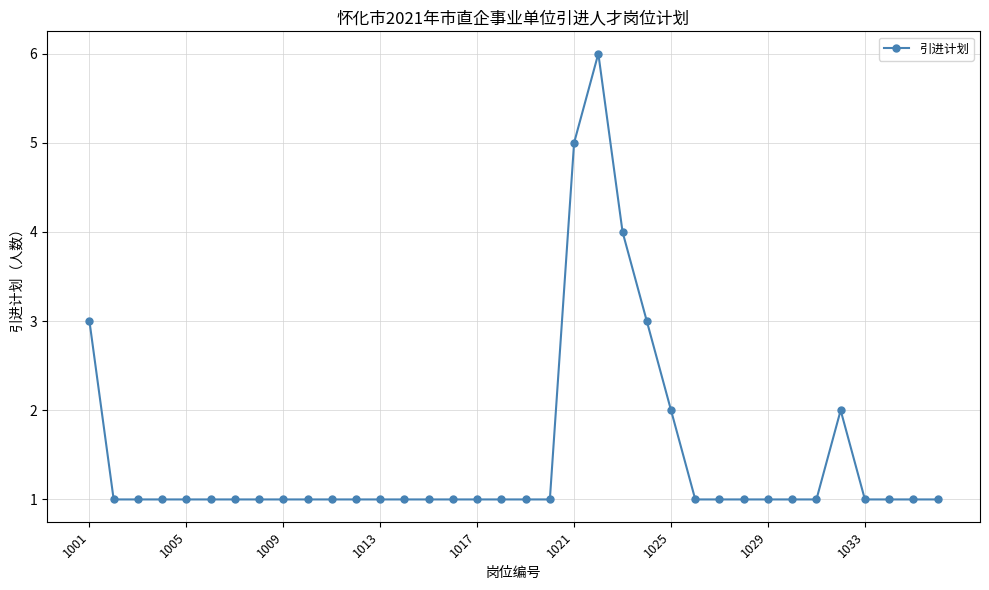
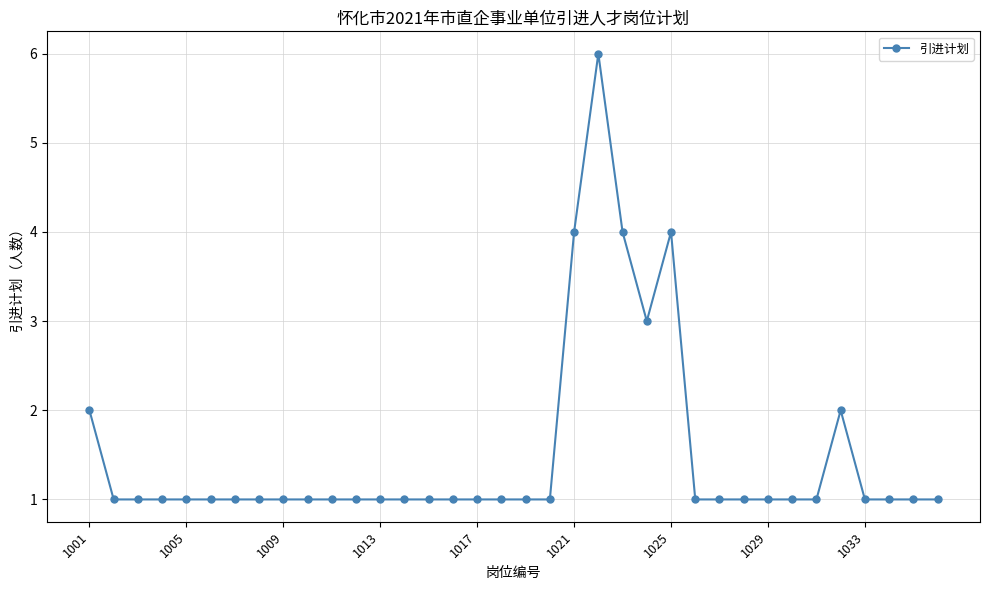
1001: 3 -> 2
1021: 5 -> 4
1025: 2 -> 4
